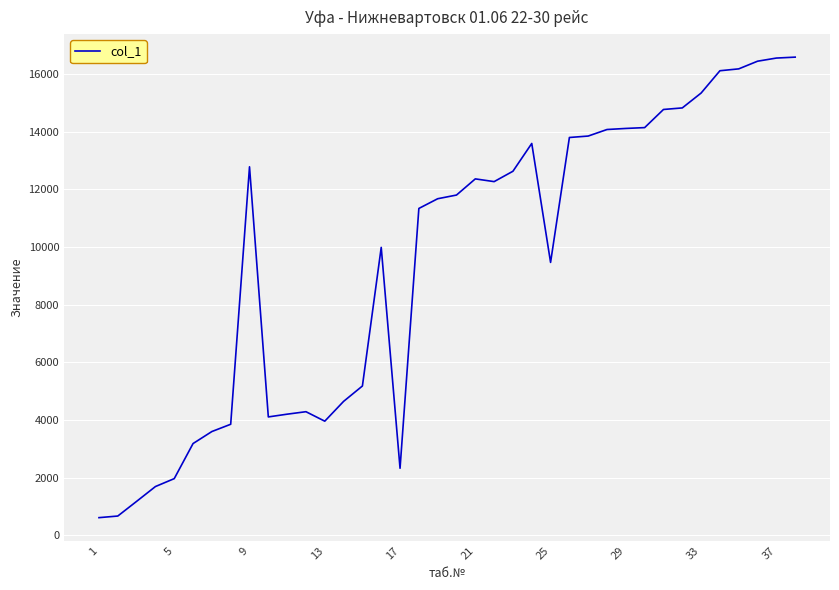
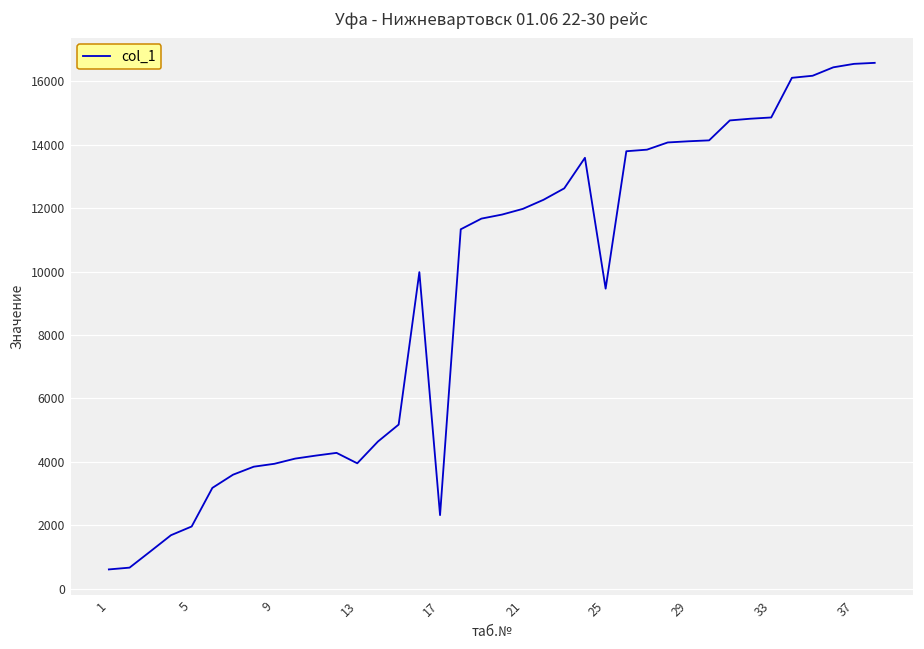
9: 12800 -> 3900
21: 12400 -> 12000
33: 15300 -> 14900
